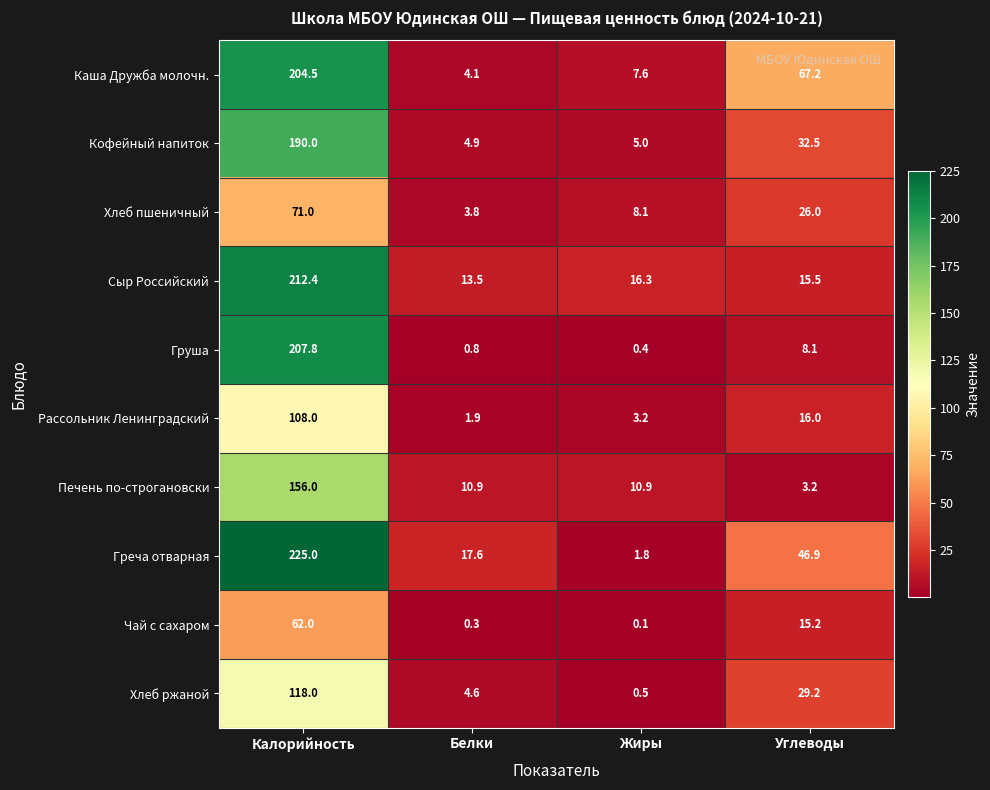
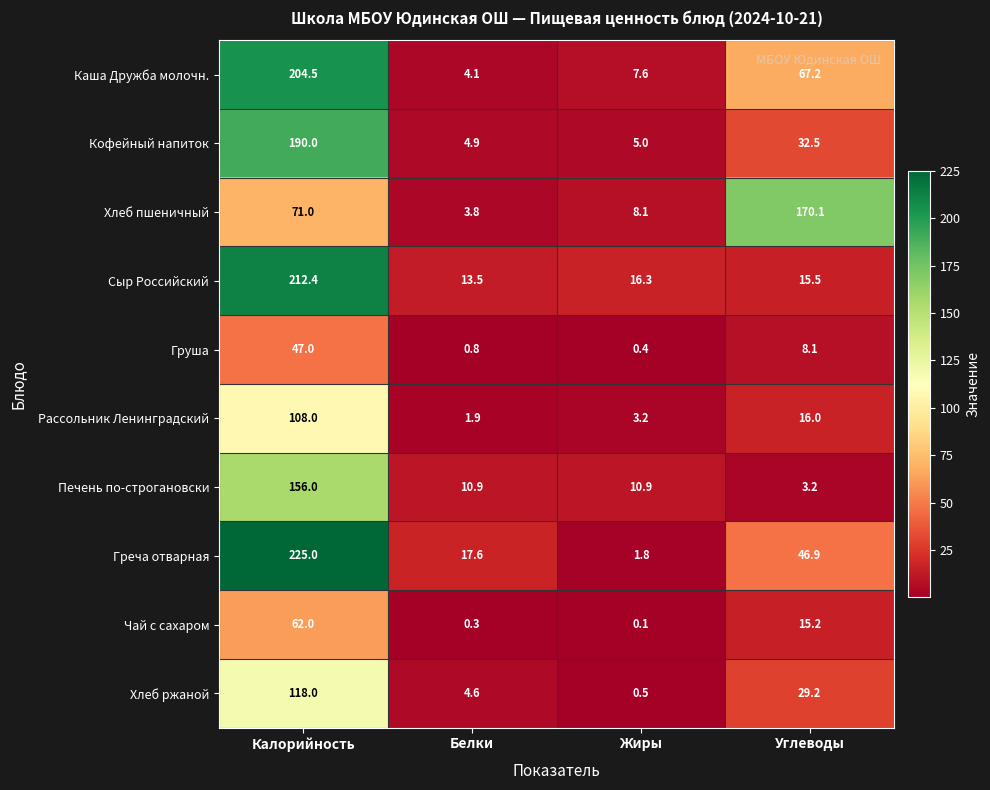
Хлеб пшеничный, Углеводы: 26.0 -> 170.1
Груша, Калорийность: 207.8 -> 47.0
